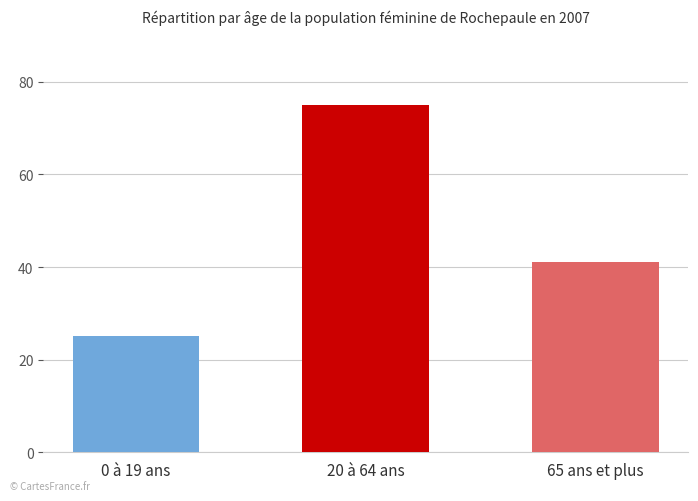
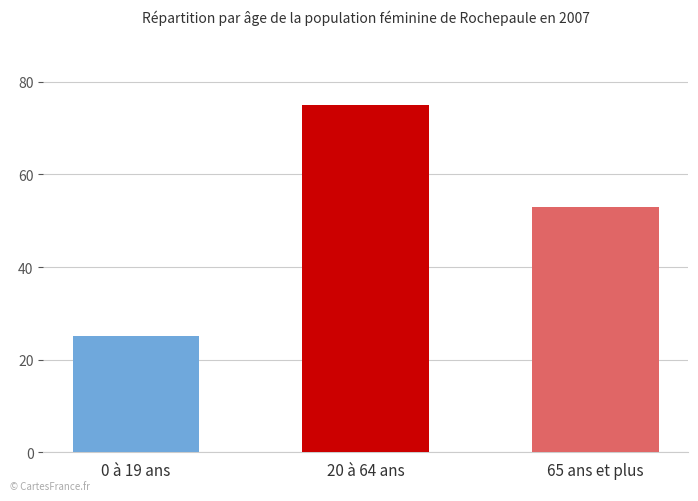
65 ans et plus: 41 -> 53
